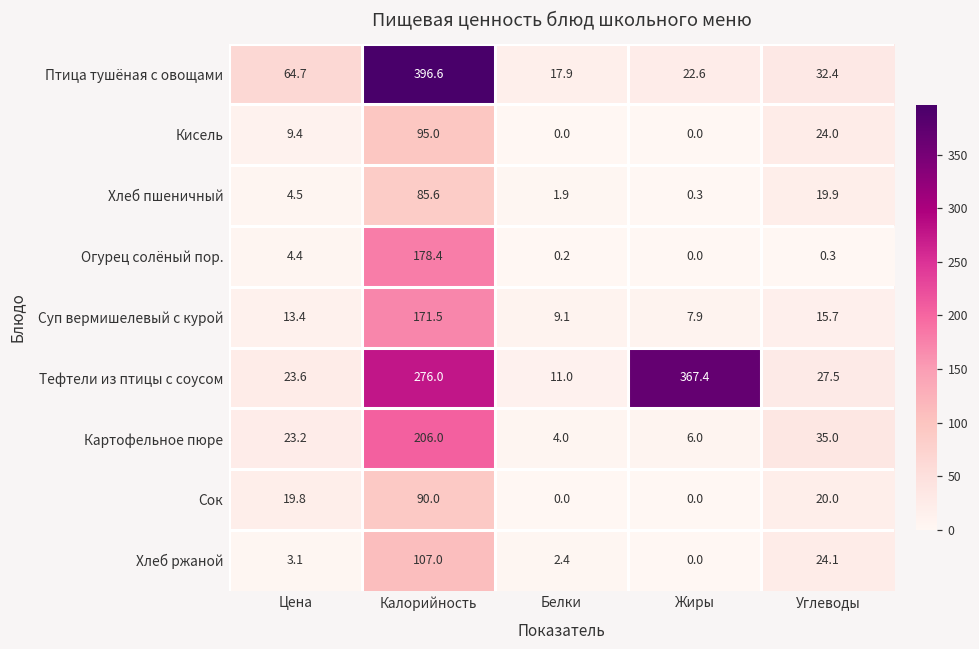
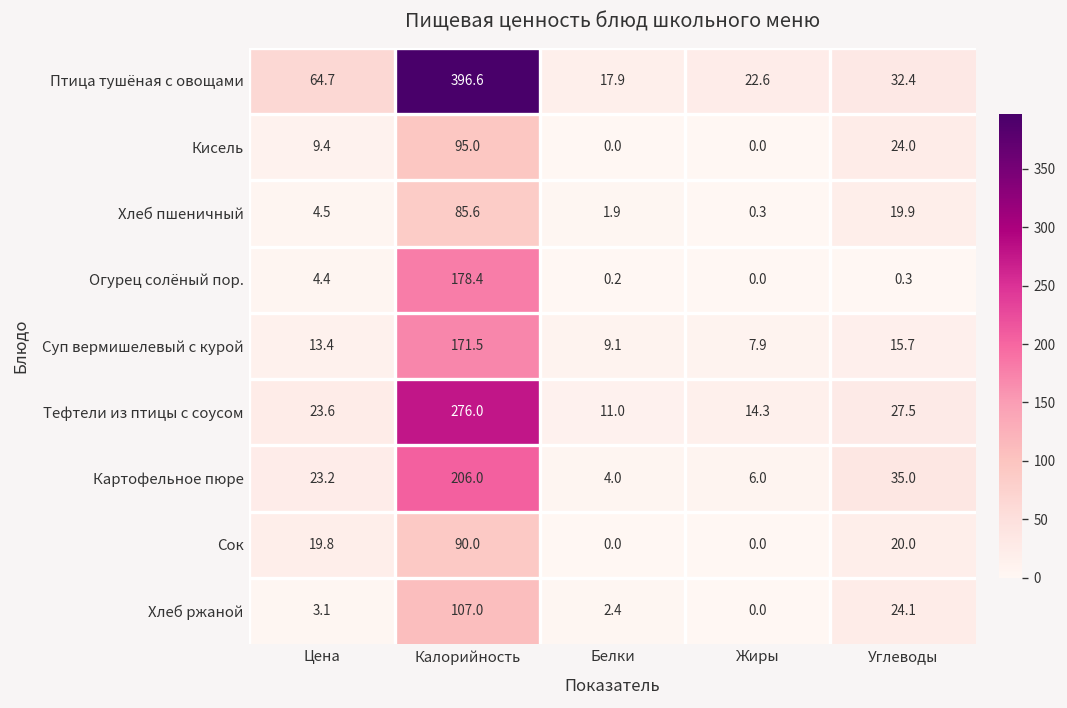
Тефтели из птицы с соусом, Жиры: 367.4 -> 14.3
